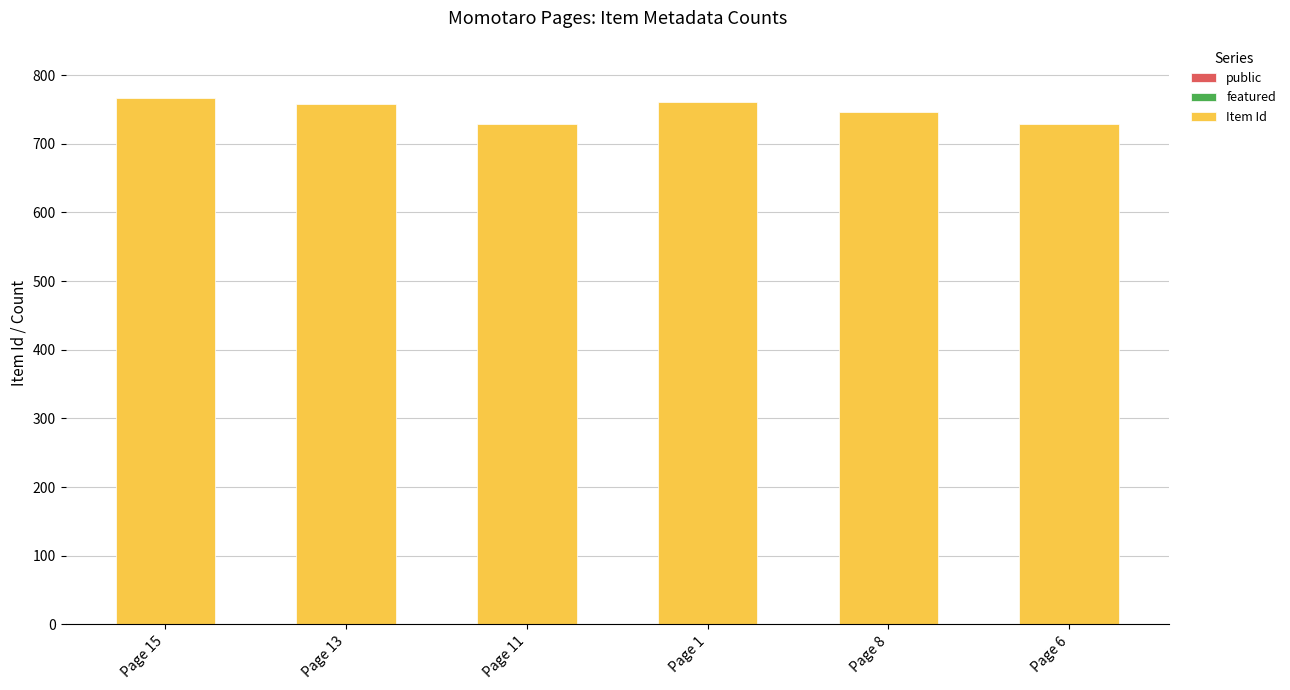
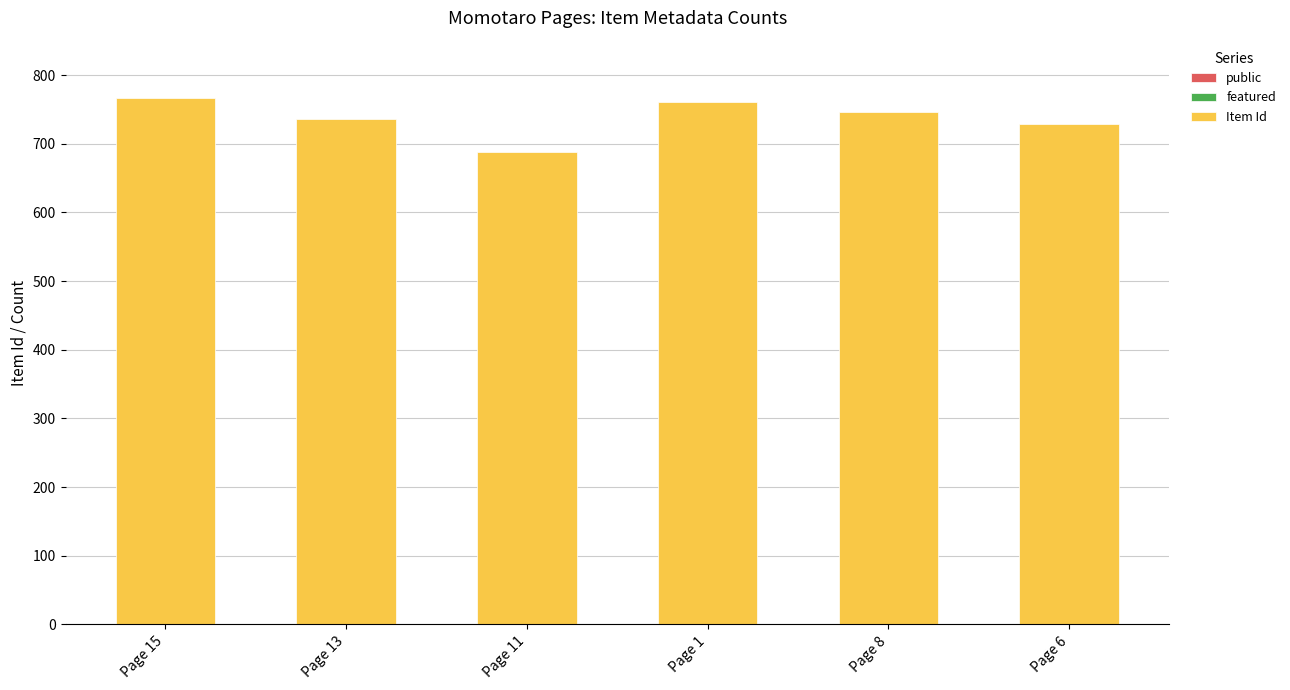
Item Id, Page 13: 760 -> 740
Item Id, Page 11: 730 -> 690
